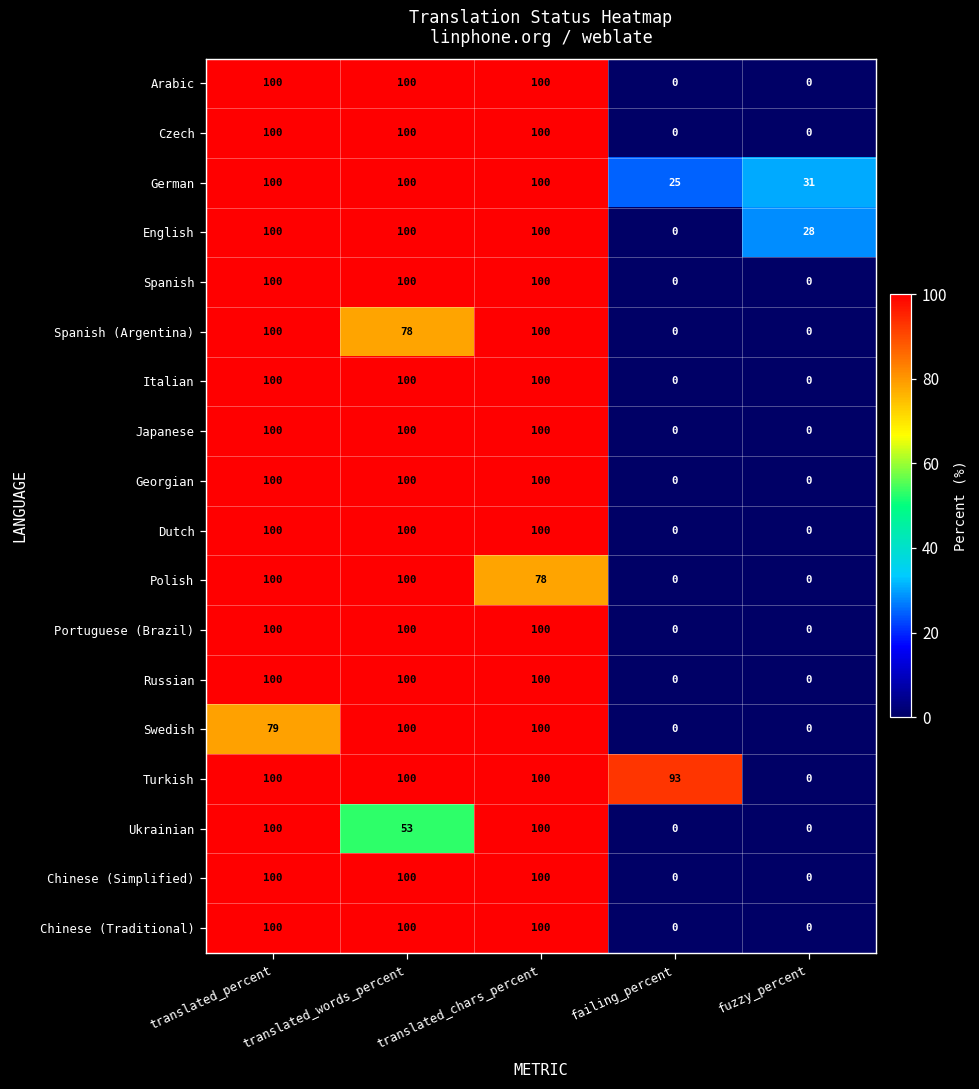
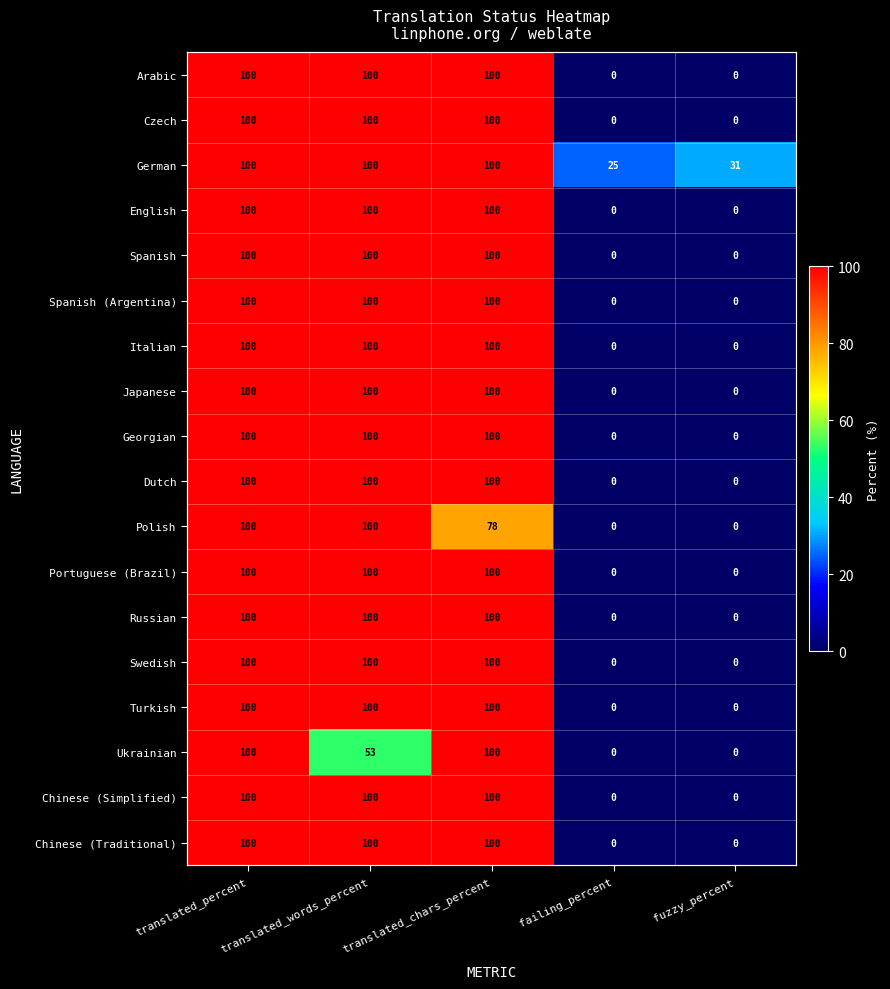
English, fuzzy_percent: 28 -> 0
Spanish (Argentina), translated_words_percent: 78 -> 100
Swedish, translated_percent: 79 -> 100
Turkish, failing_percent: 93 -> 0
